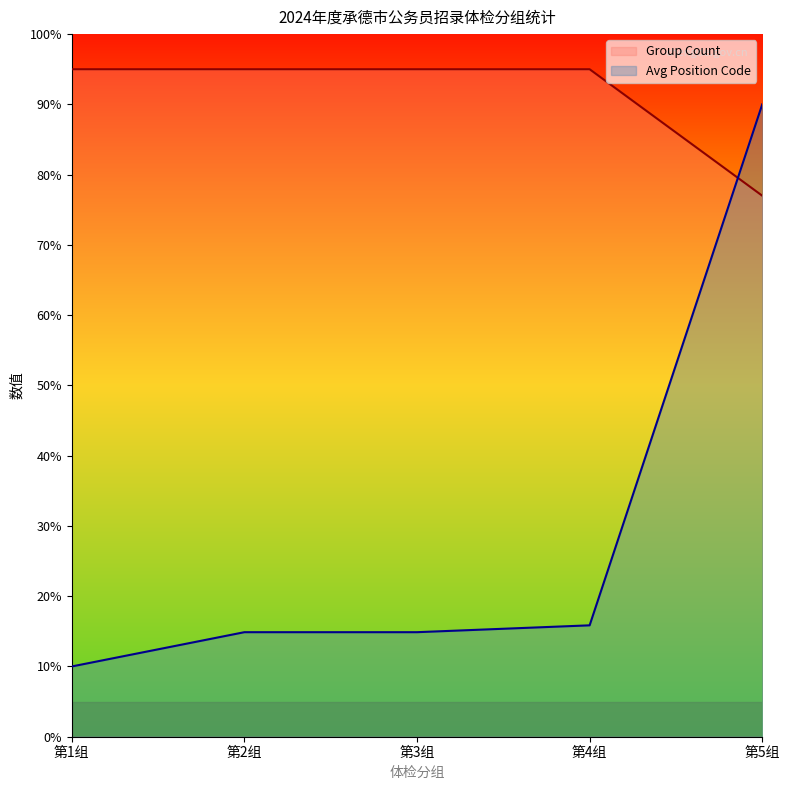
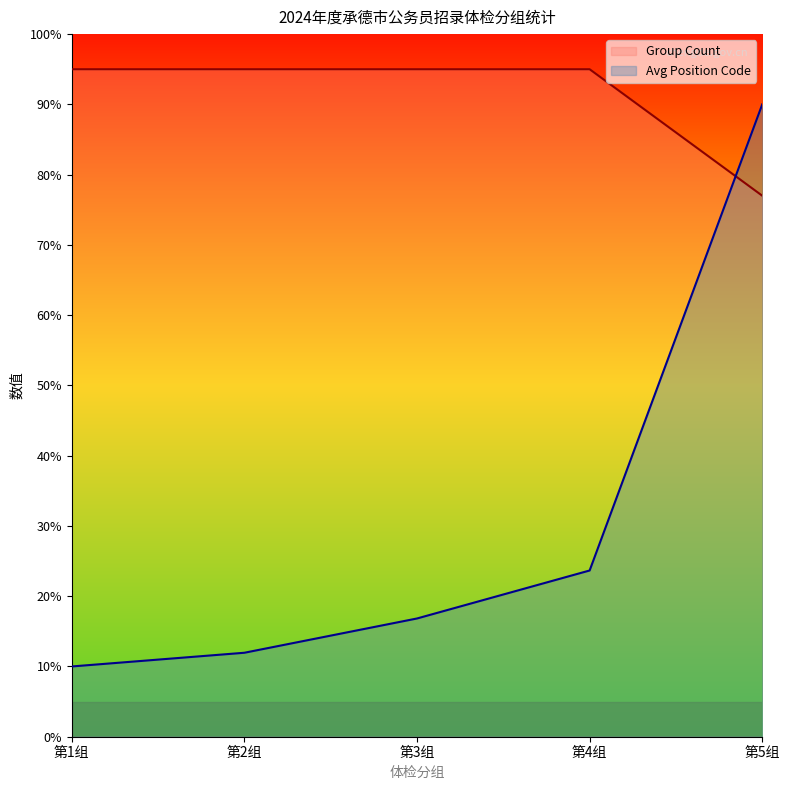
Avg Position Code, 第2组: 15% -> 12%
Avg Position Code, 第3组: 15% -> 17%
Avg Position Code, 第4组: 16% -> 24%
